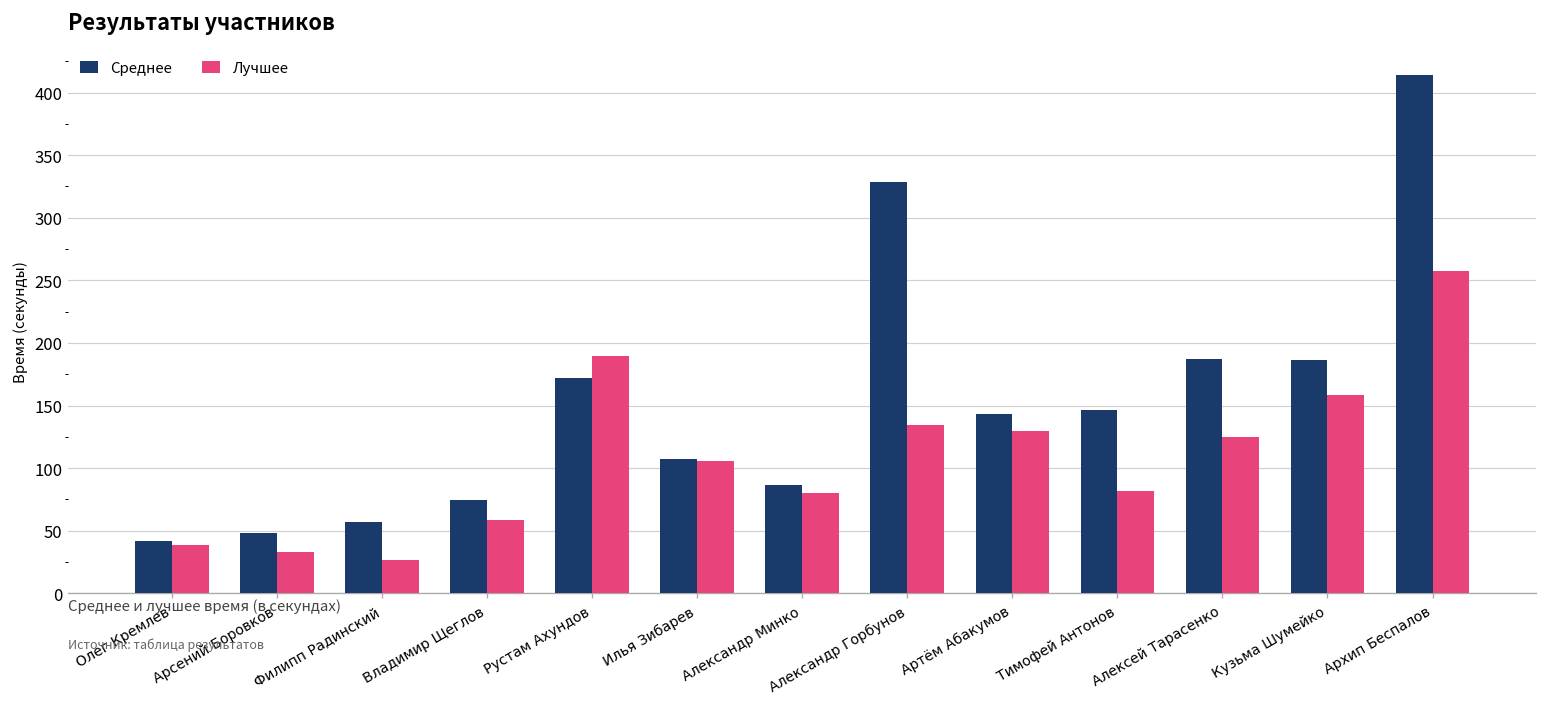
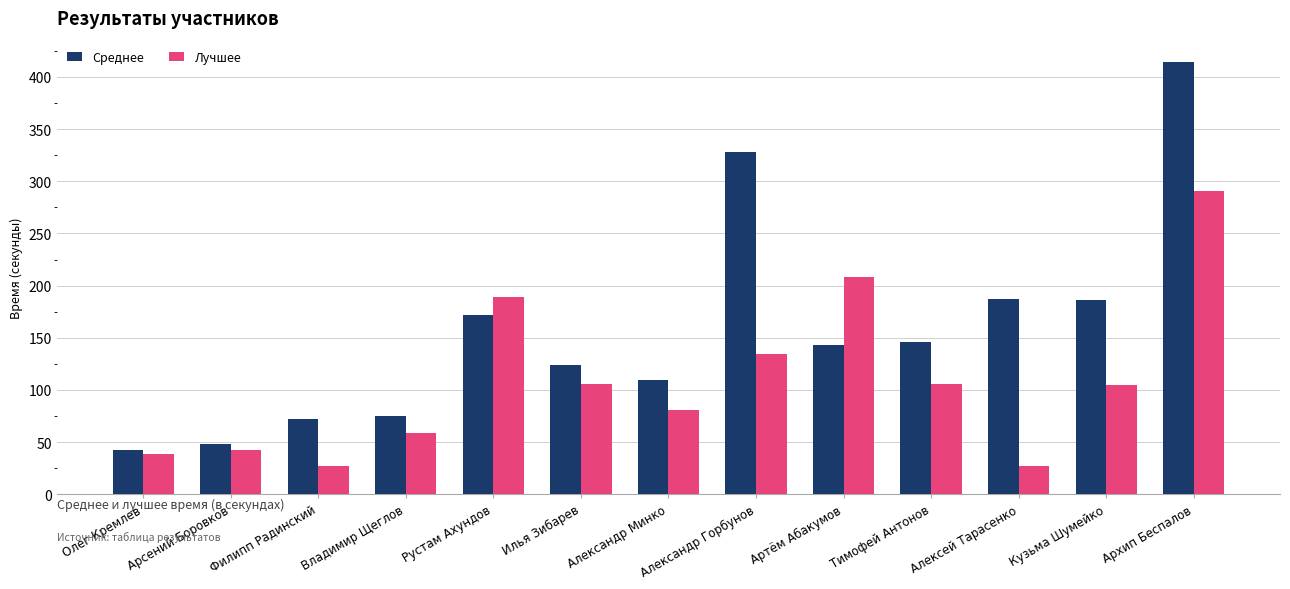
Лучшее, Арсений Боровков: 33 -> 43
Среднее, Филипп Радинский: 57 -> 72
Среднее, Илья Зибарев: 107 -> 124
Среднее, Александр Минко: 86 -> 110
Лучшее, Артём Абакумов: 130 -> 208
Лучшее, Тимофей Антонов: 82 -> 106
Лучшее, Алексей Тарасенко: 125 -> 27
Лучшее, Кузьма Шумейко: 158 -> 105
Лучшее, Архип Беспалов: 257 -> 290
